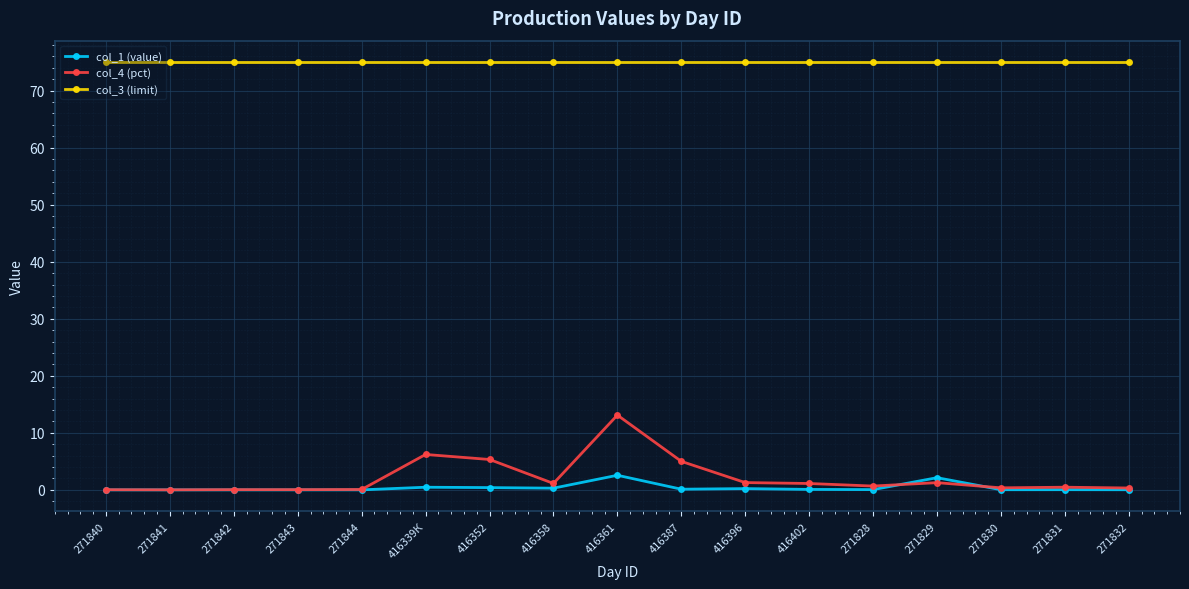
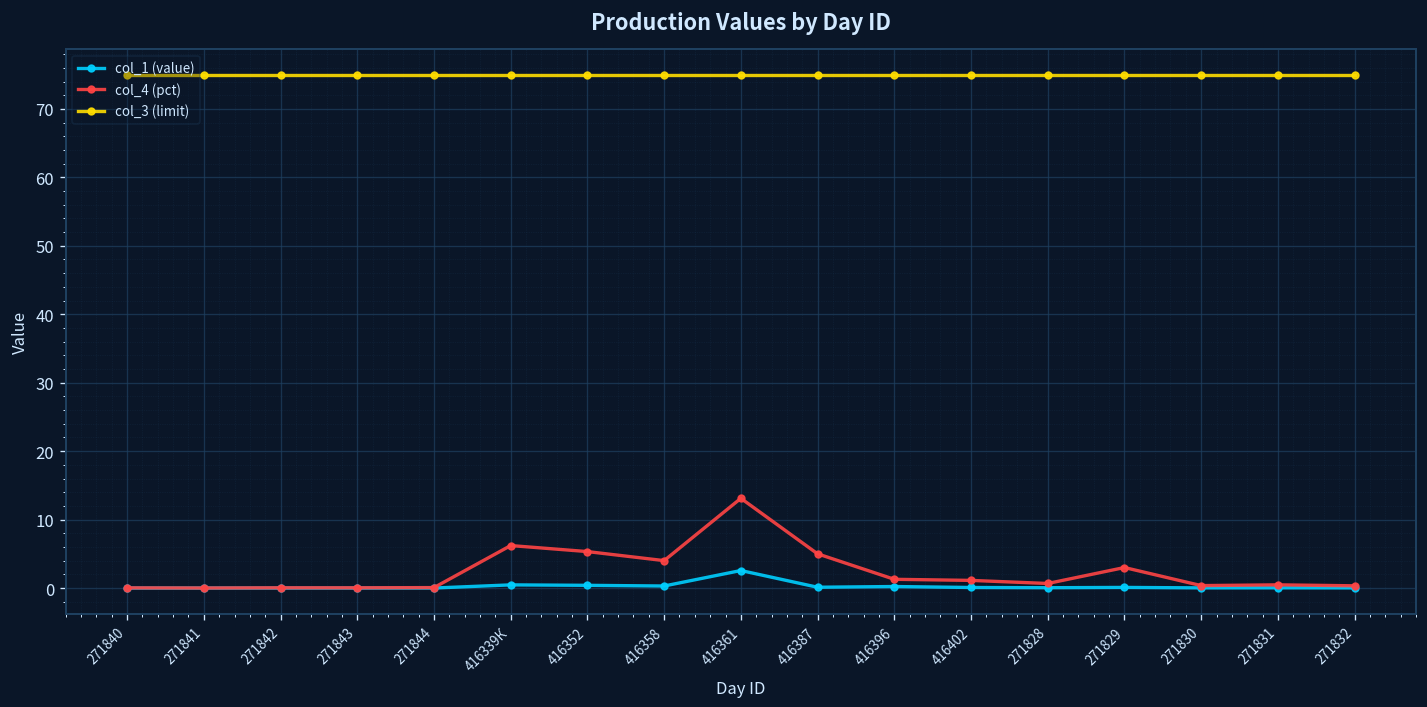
col_4 (pct), 416358: 1 -> 4
col_1 (value), 271829: 2 -> 0
col_4 (pct), 271829: 1 -> 3
